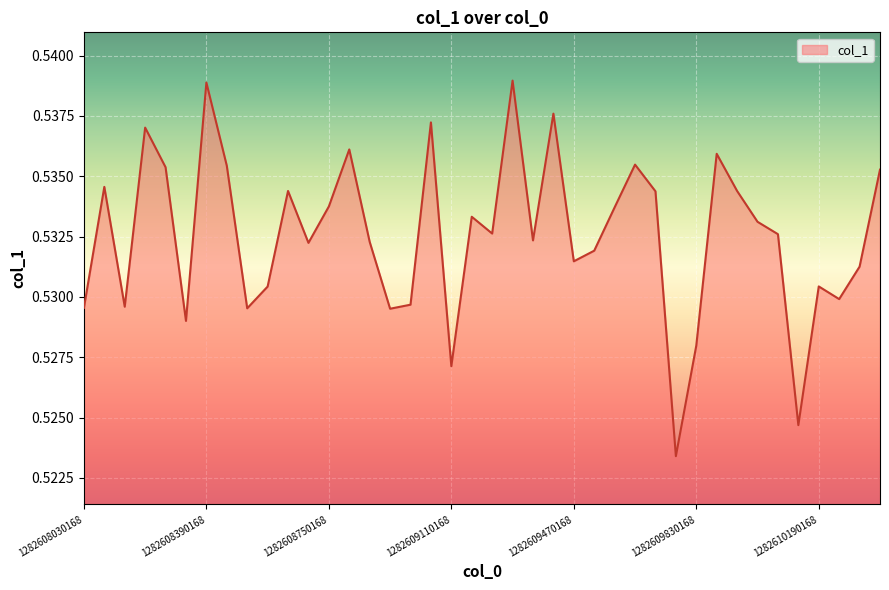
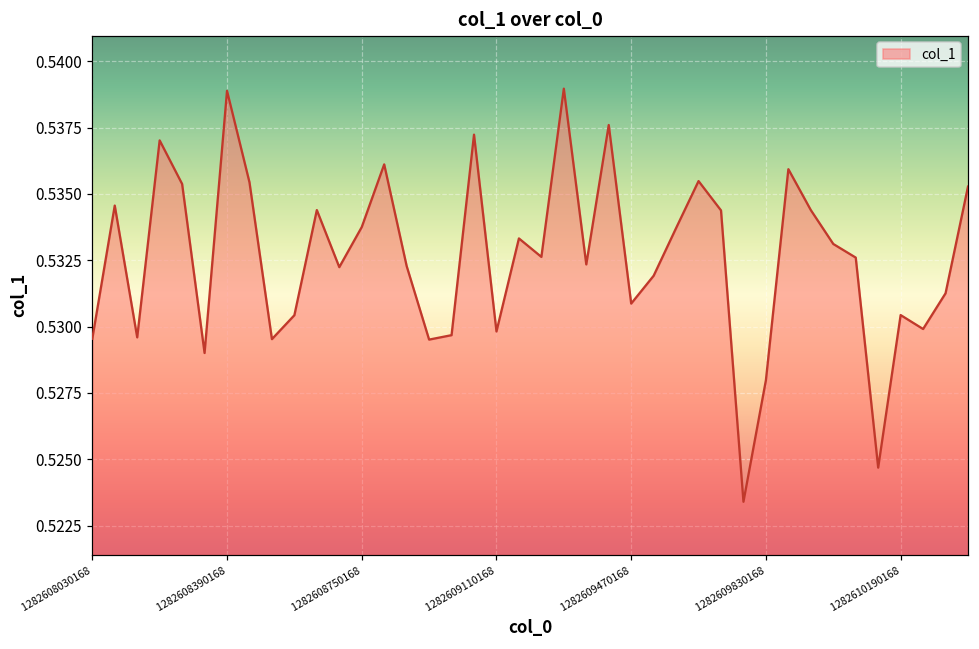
1282609110168: 0.5271 -> 0.5298
1282609470168: 0.5315 -> 0.5309
